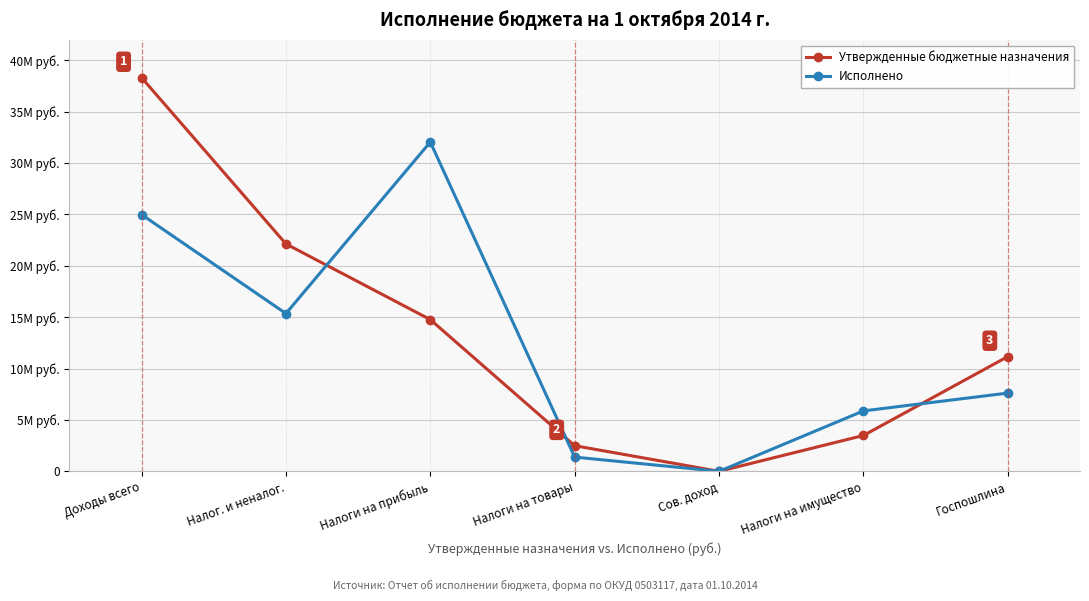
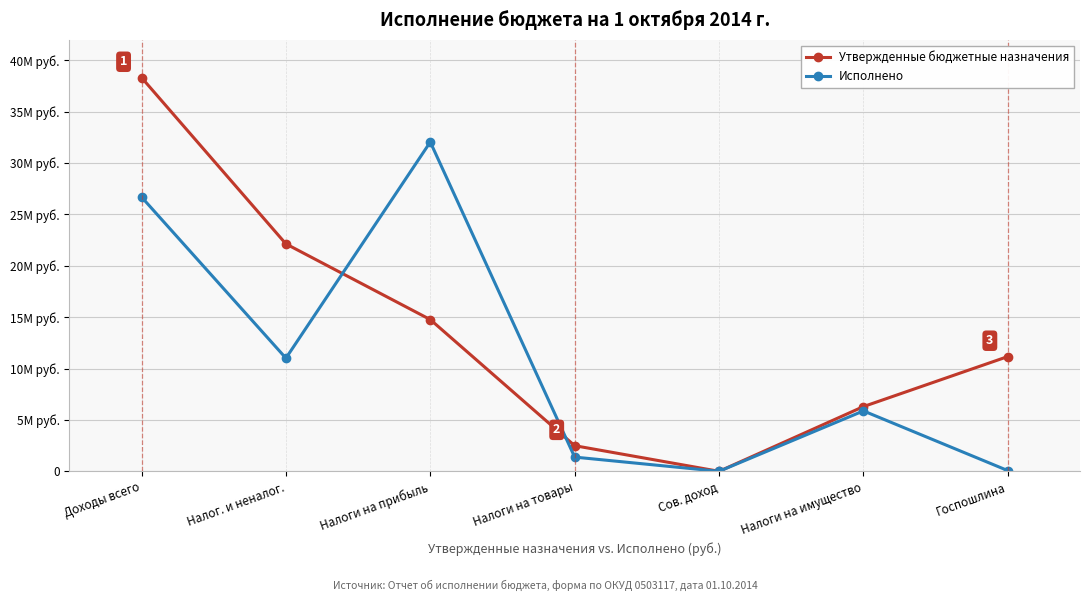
Исполнено, Доходы всего: 25.0М руб. -> 26.7М руб.
Исполнено, Налог. и неналог.: 15.4М руб. -> 11.0М руб.
Утвержденные бюджетные назначения, Налоги на имущество: 3.5М руб. -> 6.3М руб.
Исполнено, Госпошлина: 7.6М руб. -> 0.1М руб.
